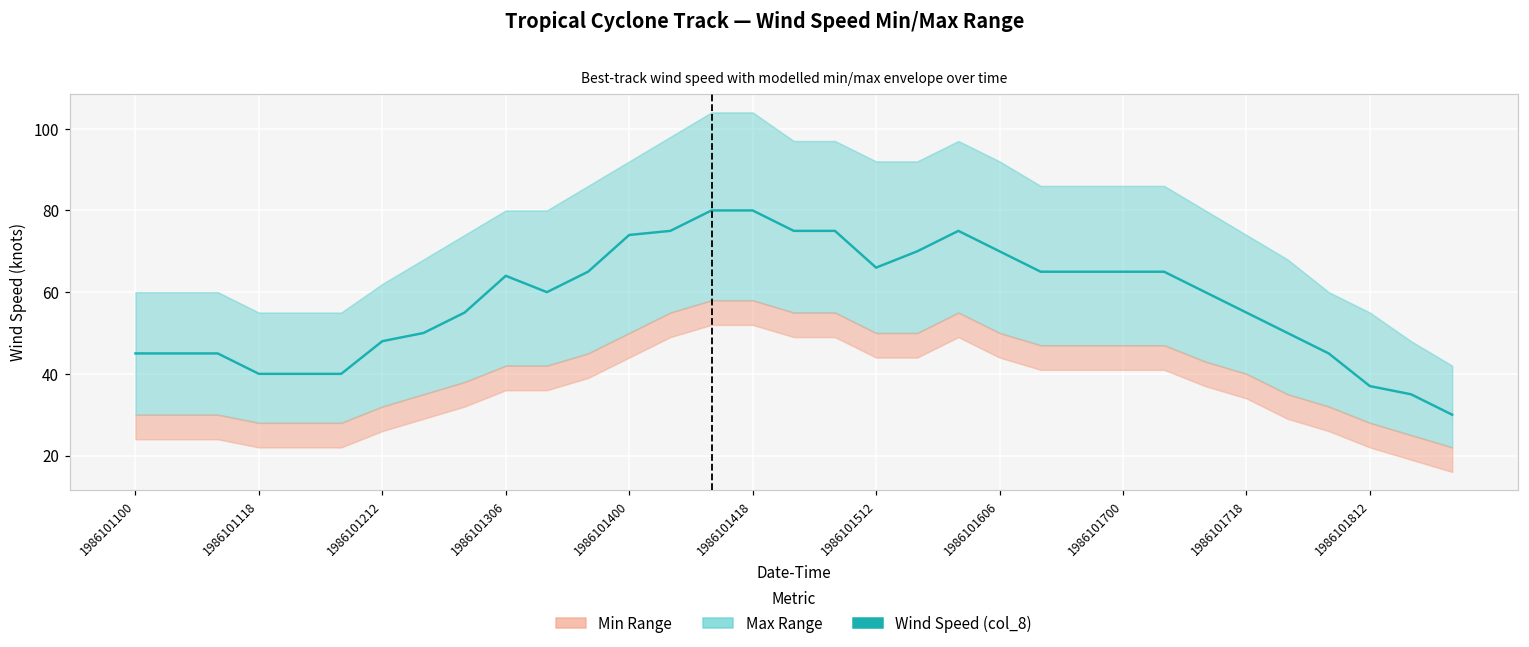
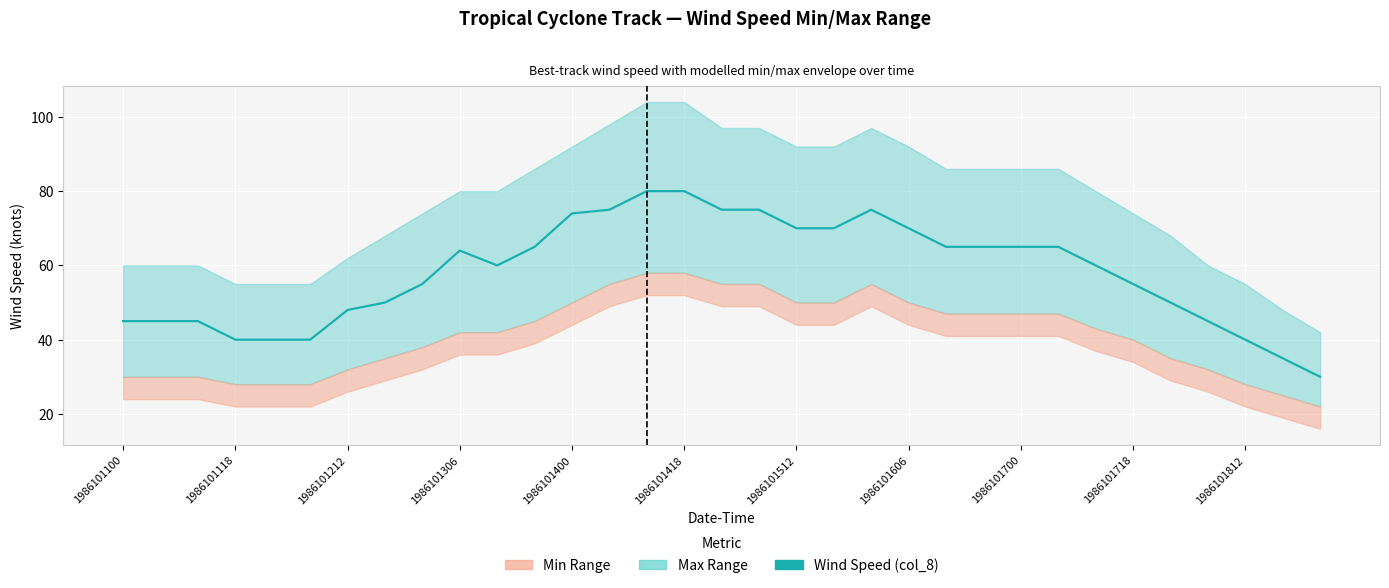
Wind Speed (col_8), 1986101512: 66 -> 70
Wind Speed (col_8), 1986101812: 37 -> 40
